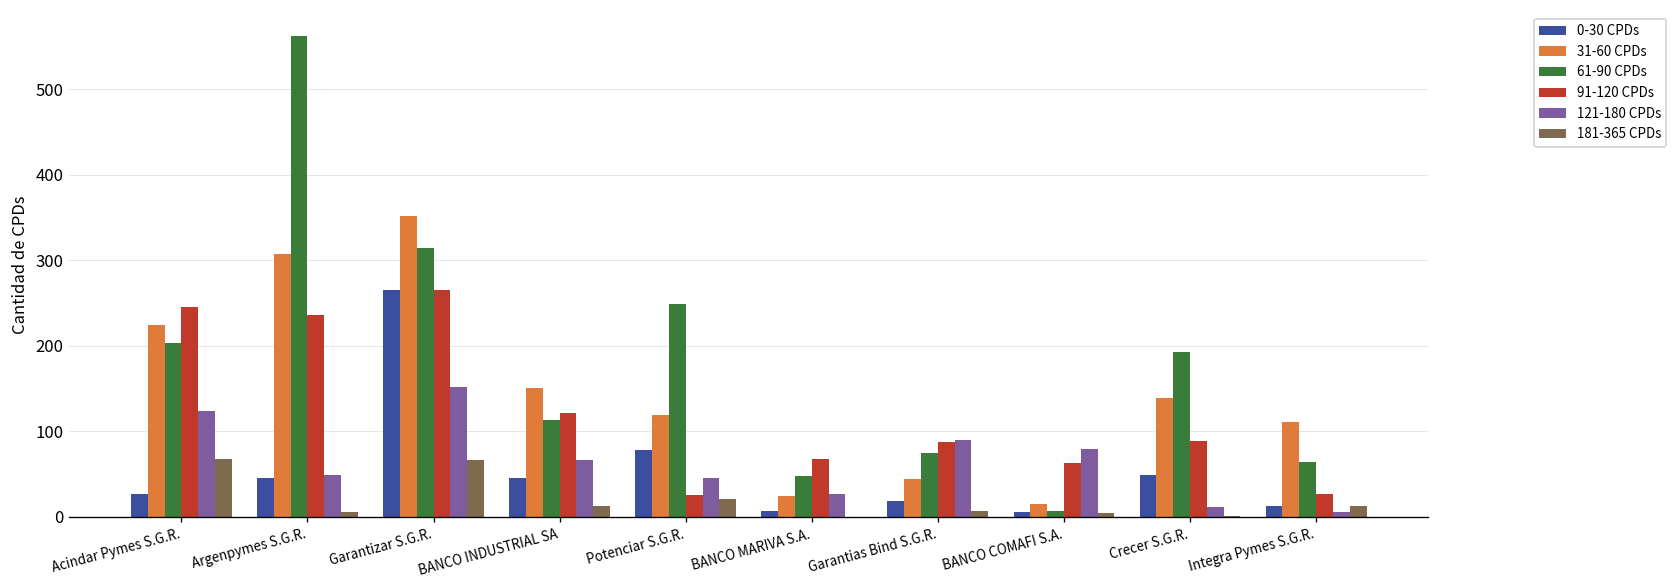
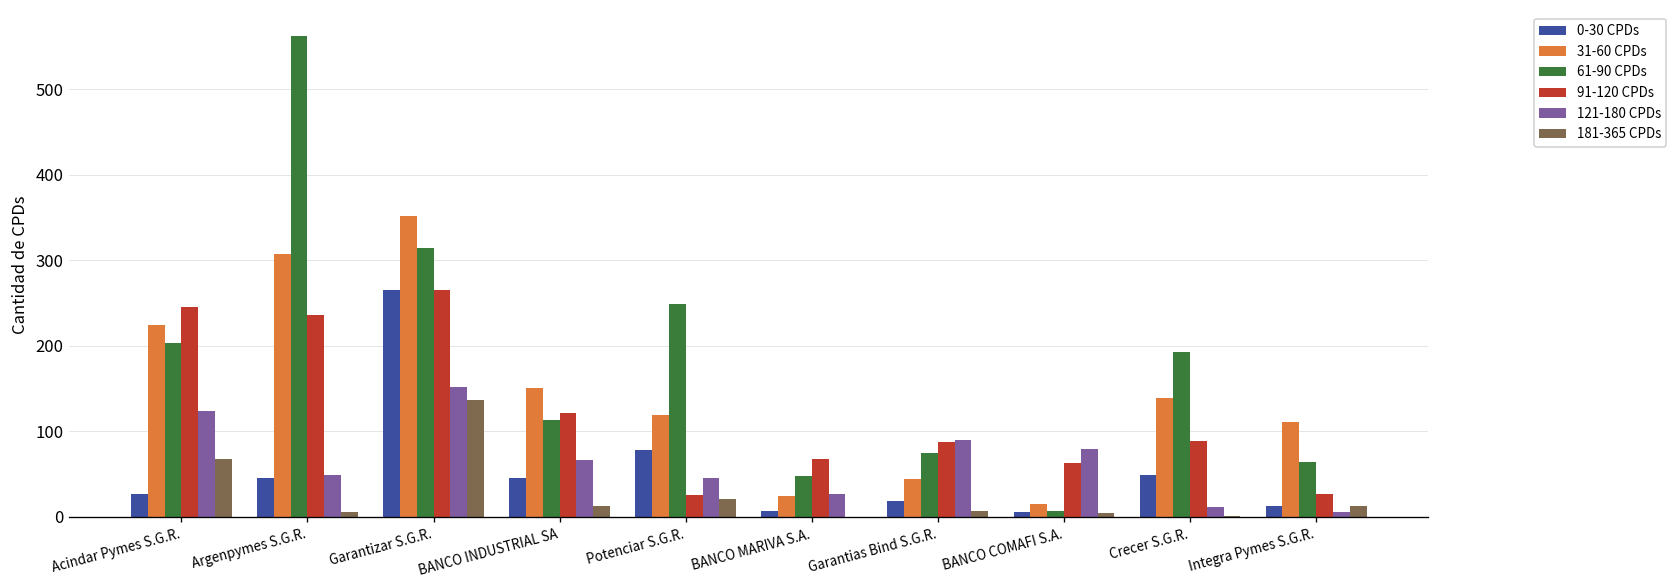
181-365 CPDs, Garantizar S.G.R.: 70 -> 140
